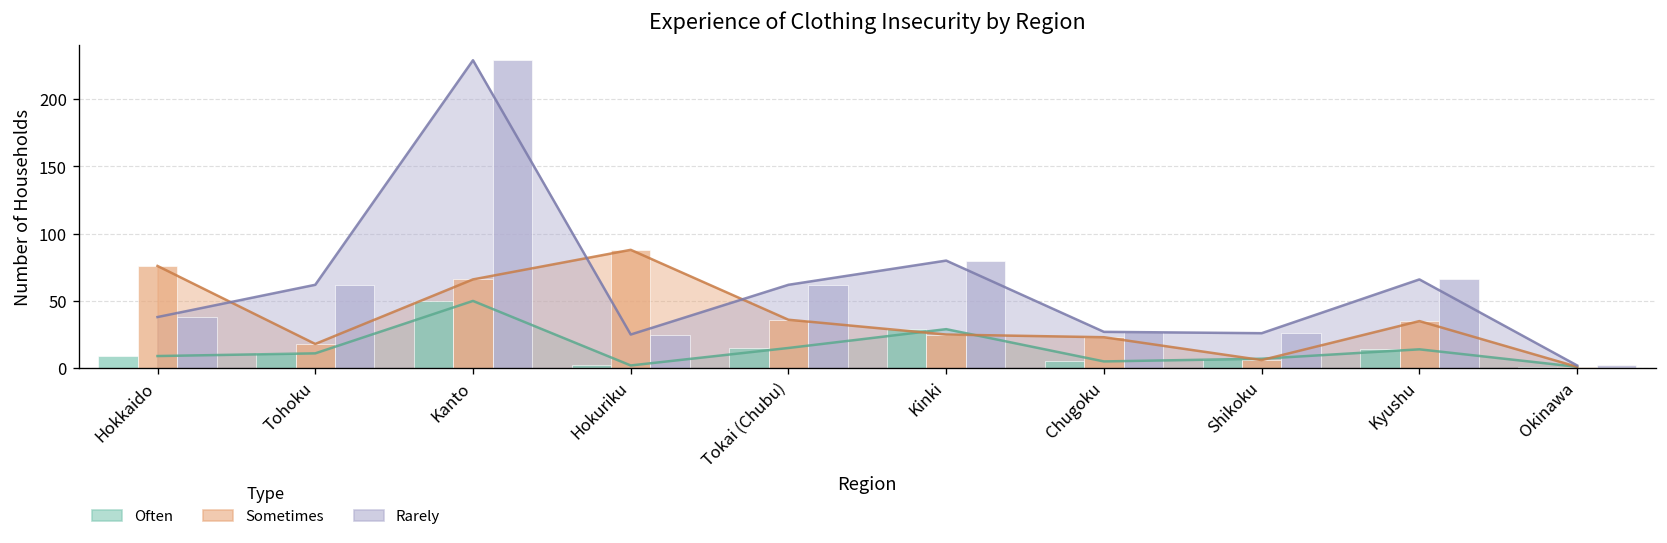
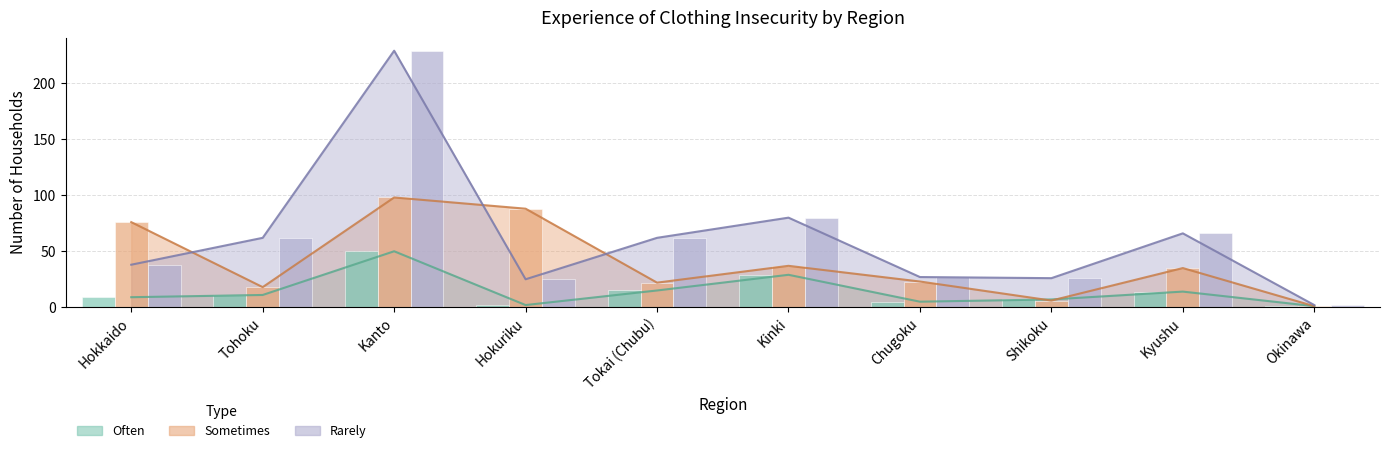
Sometimes, Kanto: 66 -> 98
Sometimes, Tokai (Chubu): 36 -> 22
Sometimes, Kinki: 25 -> 37
